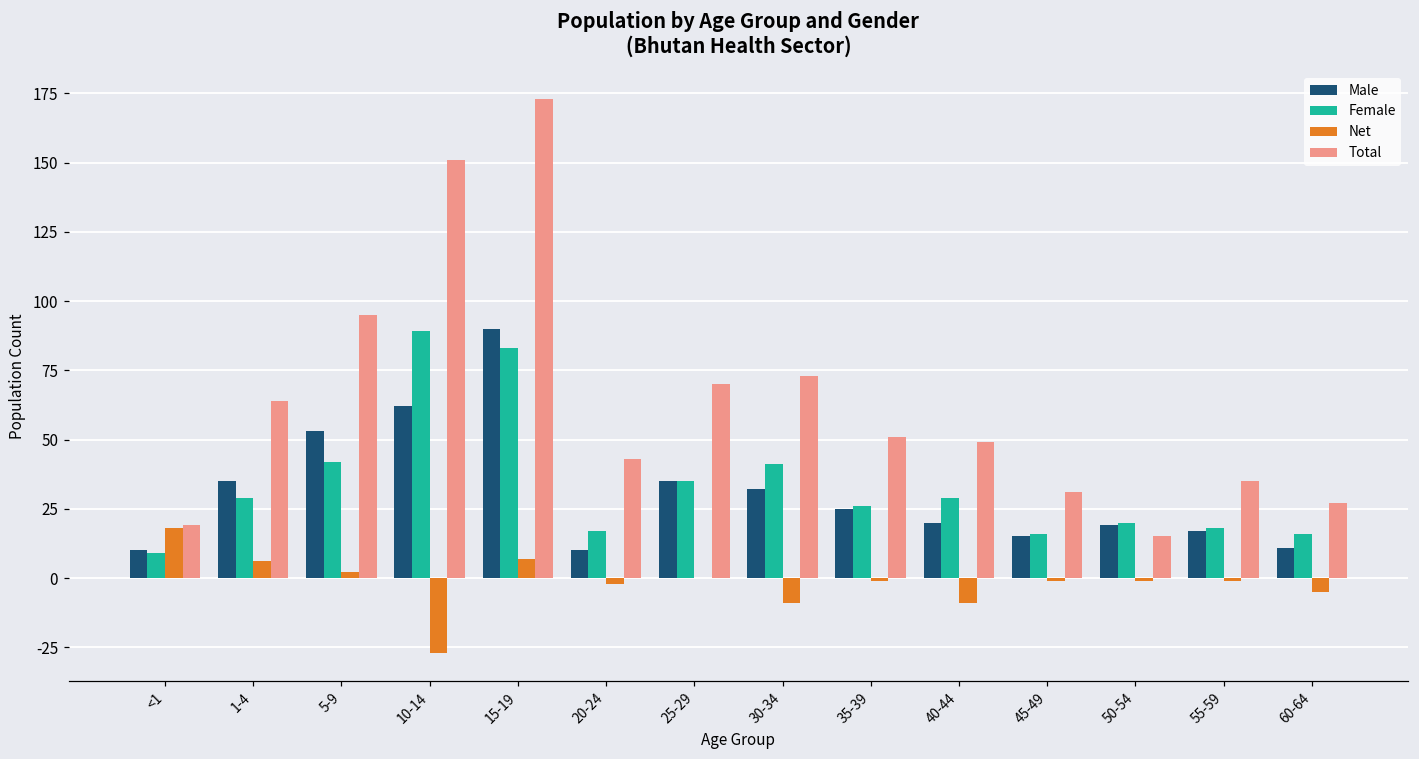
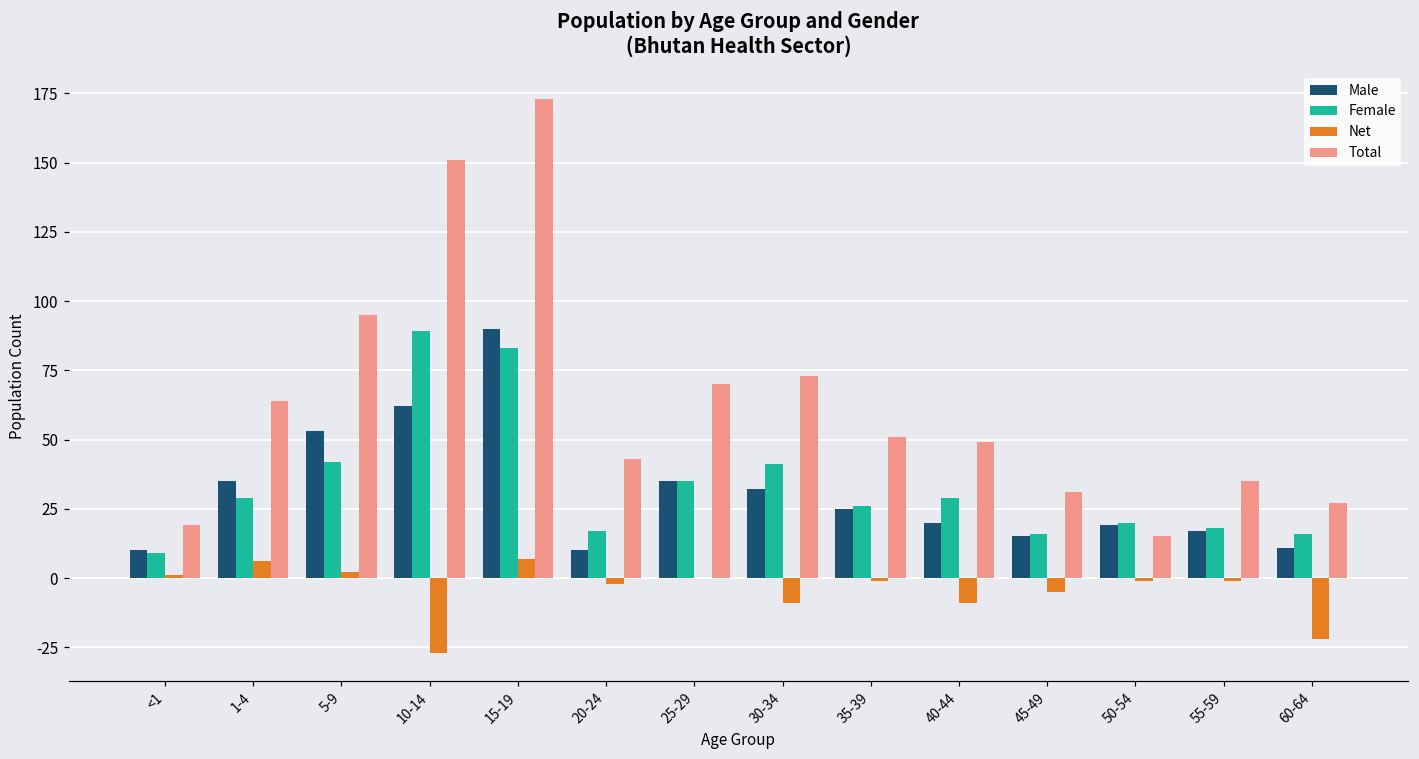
Net, <1: 18 -> 1
Net, 45-49: -1 -> -5
Net, 60-64: -5 -> -22
